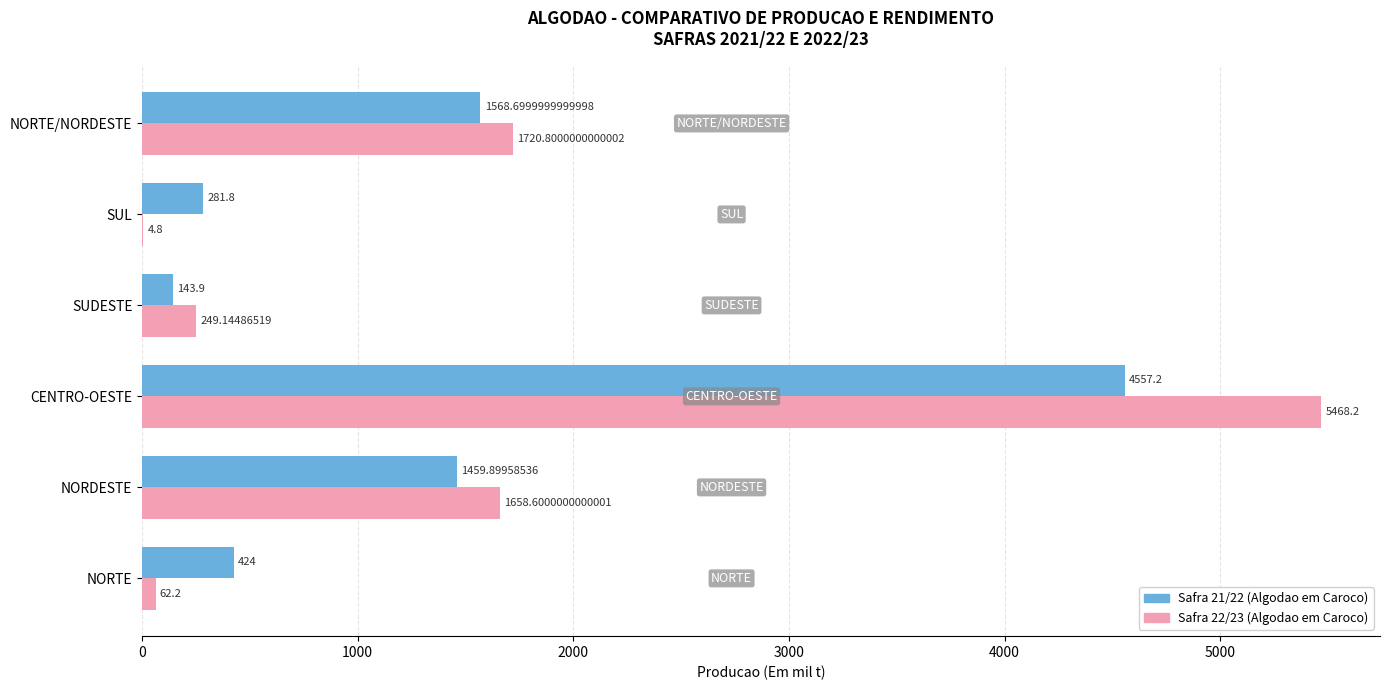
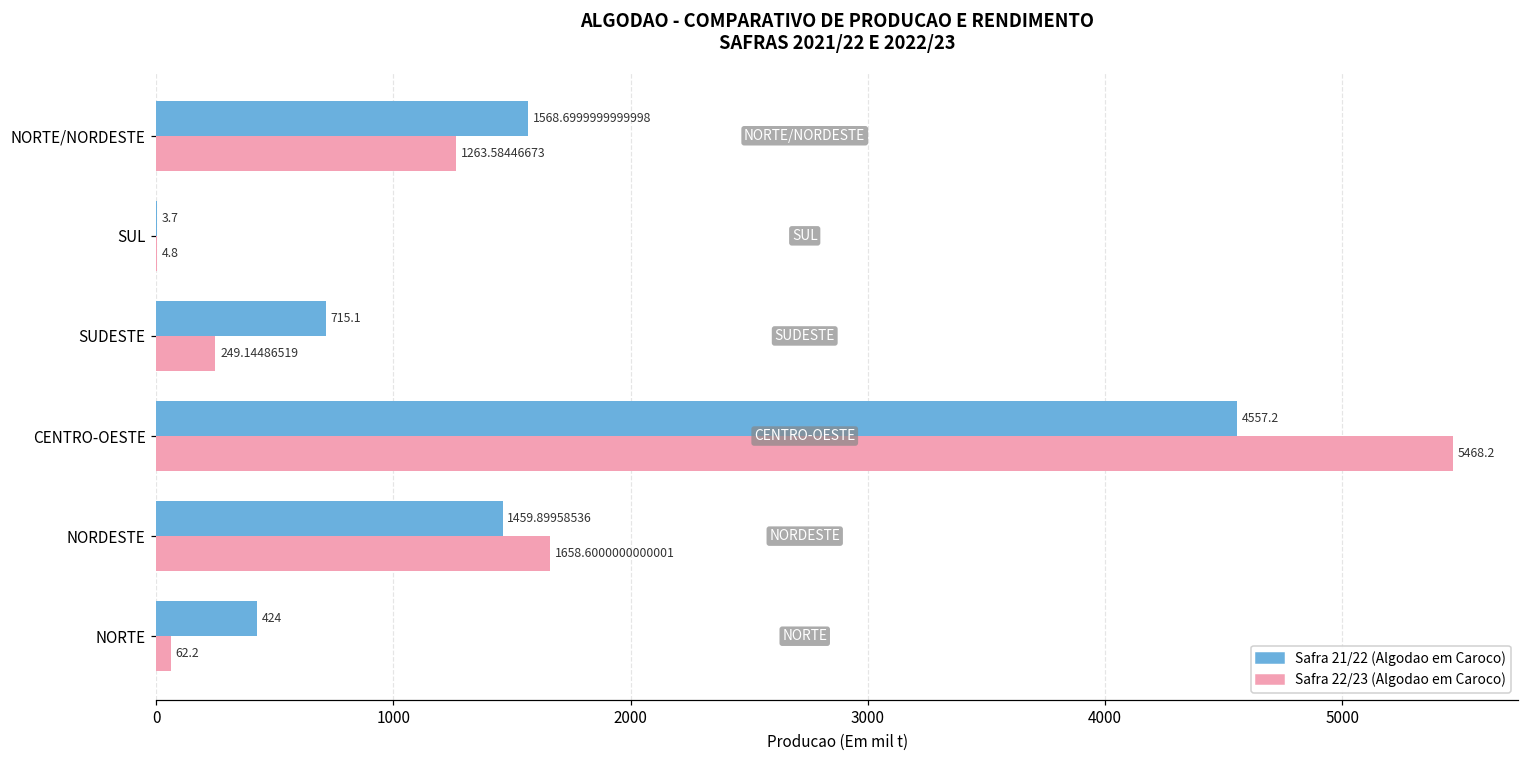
Safra 22/23 (Algodao em Caroco), NORTE/NORDESTE: 1720.8000000000002 -> 1263.58446673
Safra 21/22 (Algodao em Caroco), SUL: 281.8 -> 3.7
Safra 21/22 (Algodao em Caroco), SUDESTE: 143.9 -> 715.1
